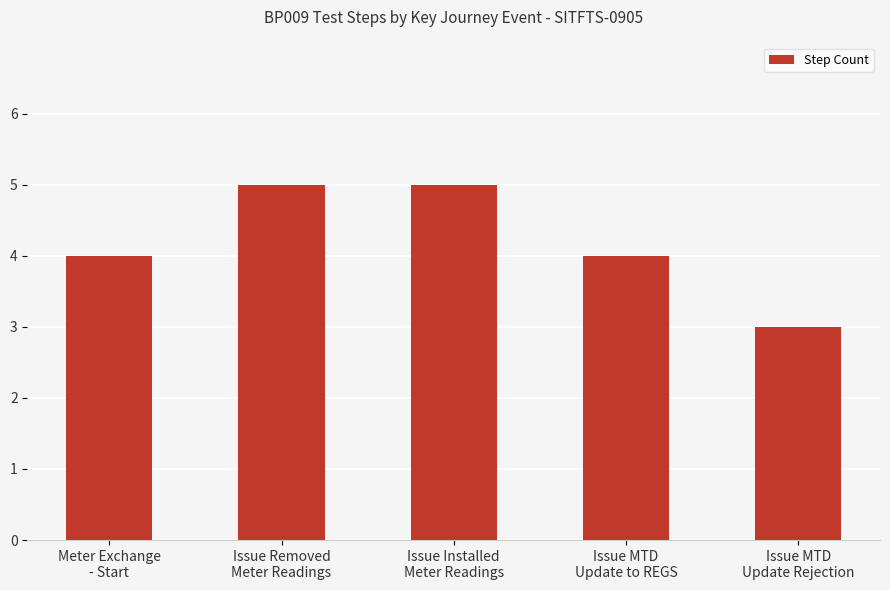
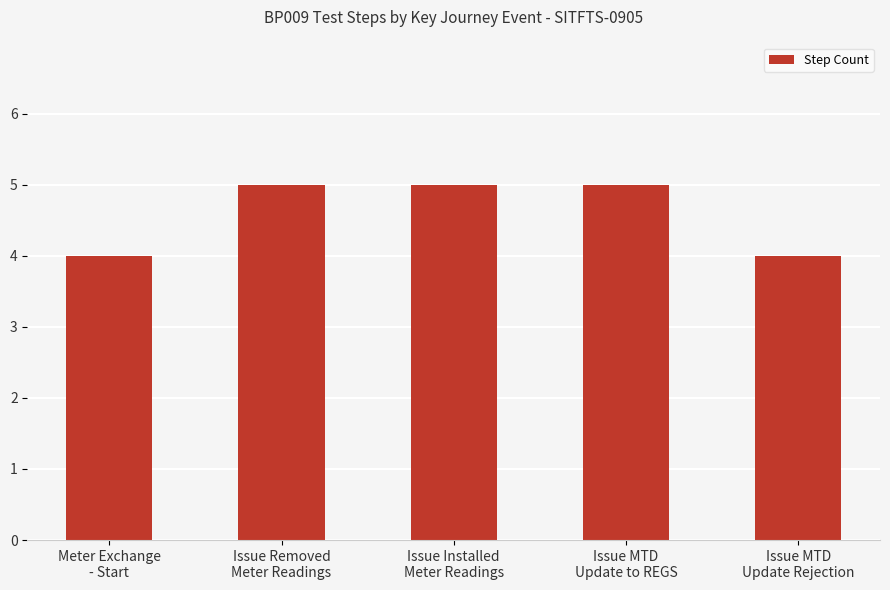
Issue MTD Update to REGS: 4 -> 5
Issue MTD Update Rejection: 3 -> 4
